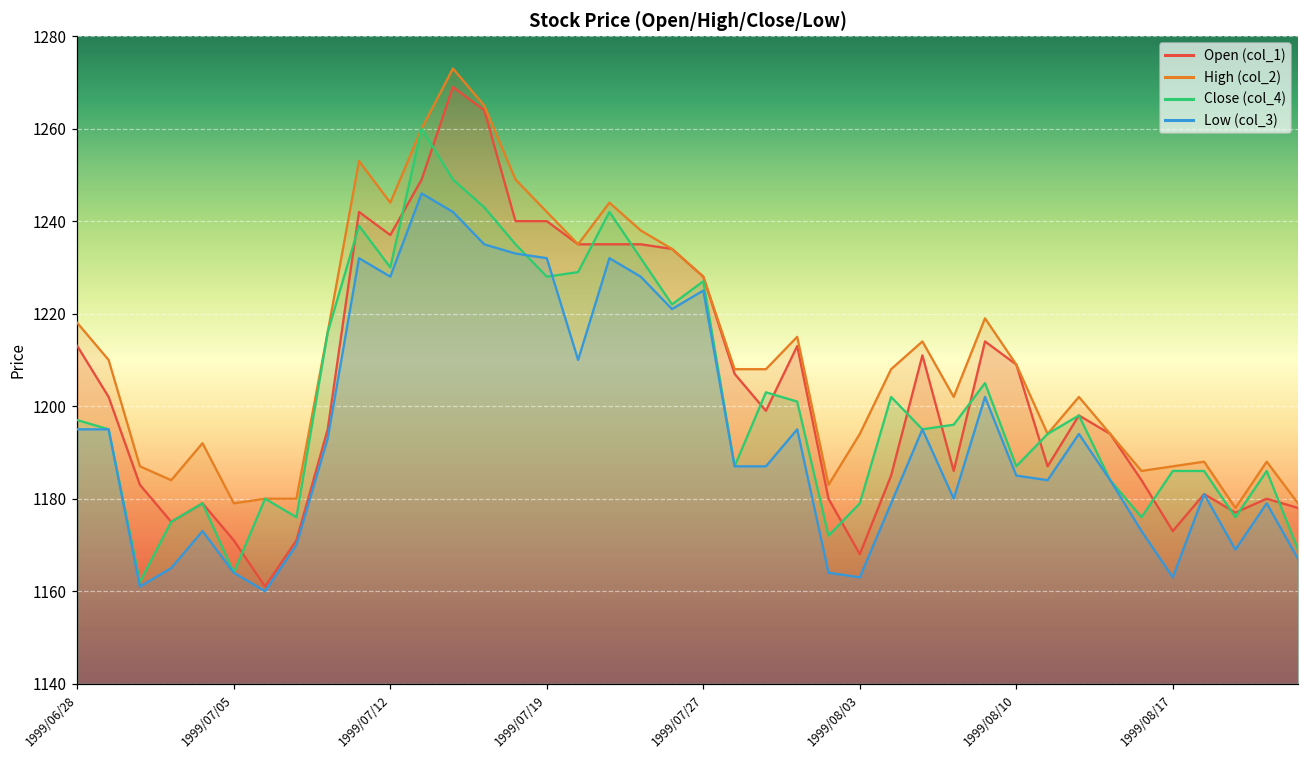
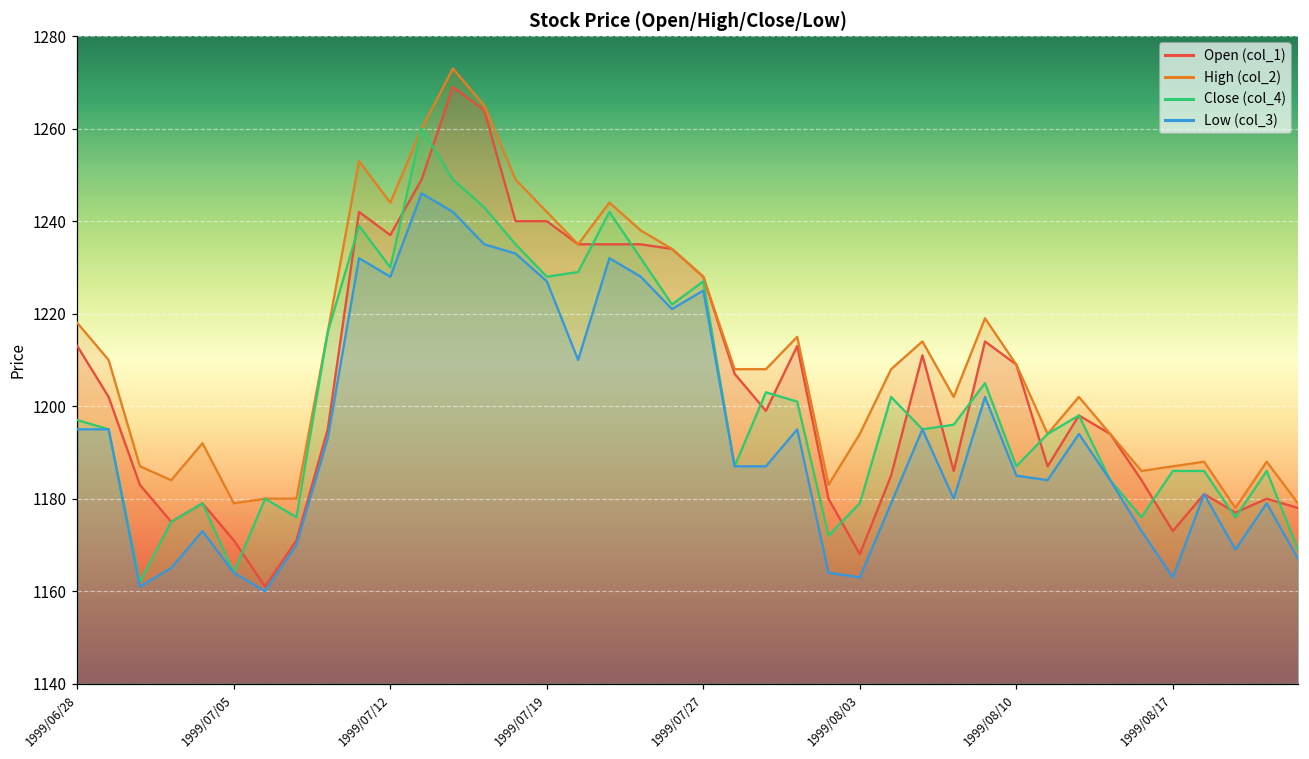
Low (col_3), 1999/07/19: 1232 -> 1227
